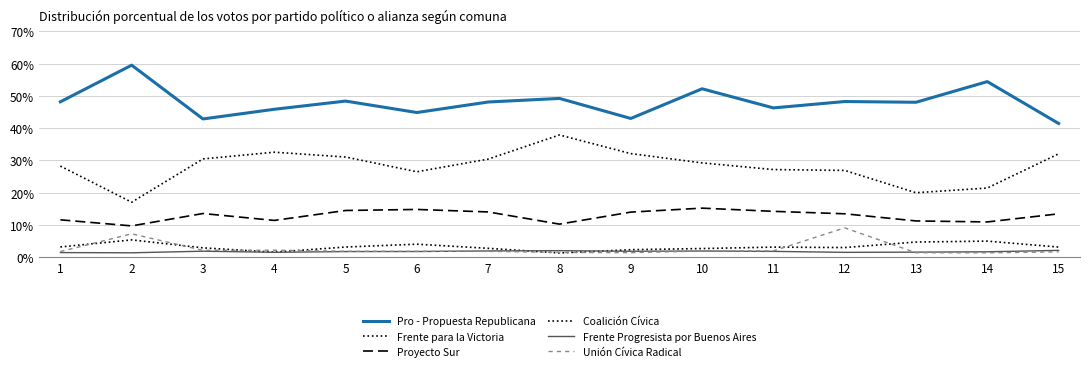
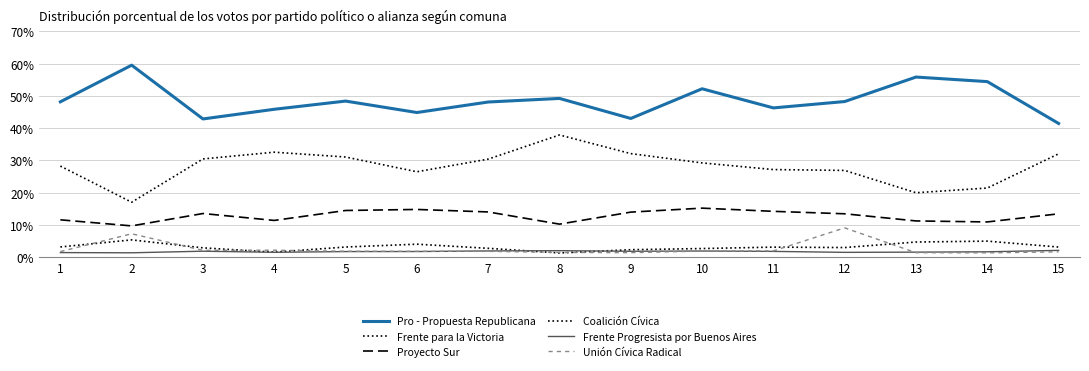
Pro - Propuesta Republicana, 13: 48% -> 56%
